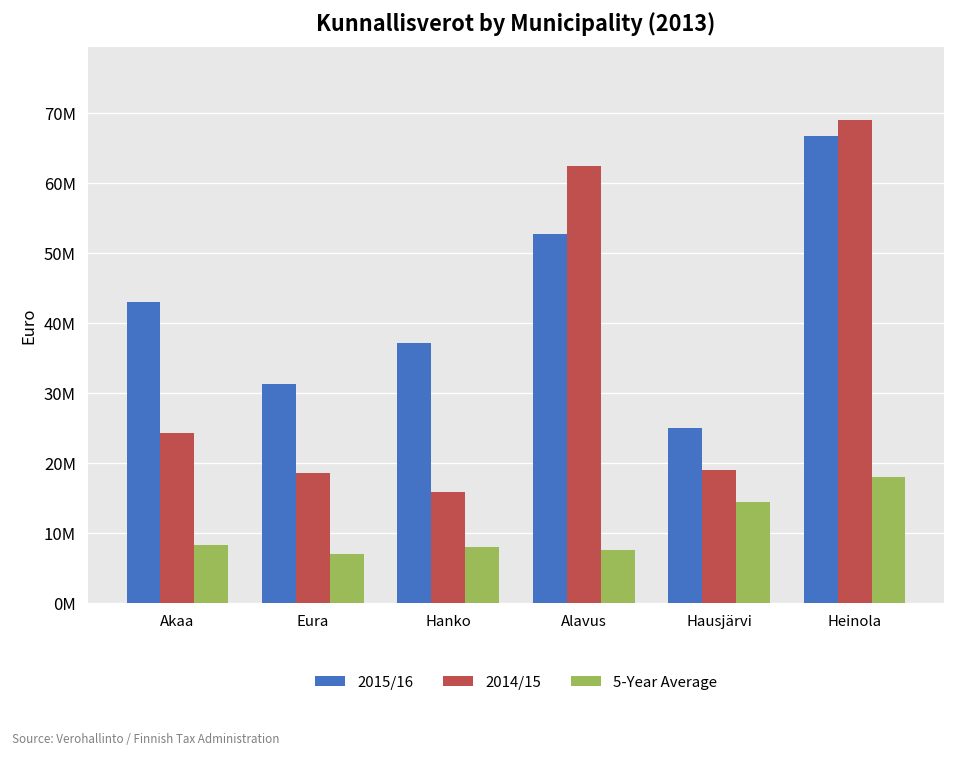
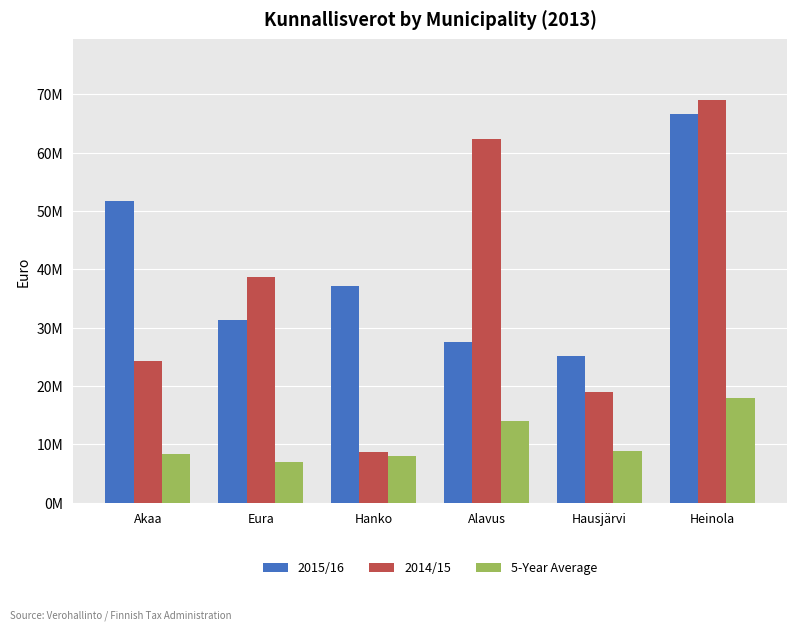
2015/16, Akaa: 43000000 -> 52000000
2014/15, Eura: 19000000 -> 39000000
2014/15, Hanko: 16000000 -> 9000000
2015/16, Alavus: 53000000 -> 28000000
5-Year Average, Alavus: 8000000 -> 14000000
5-Year Average, Hausjärvi: 14000000 -> 9000000
